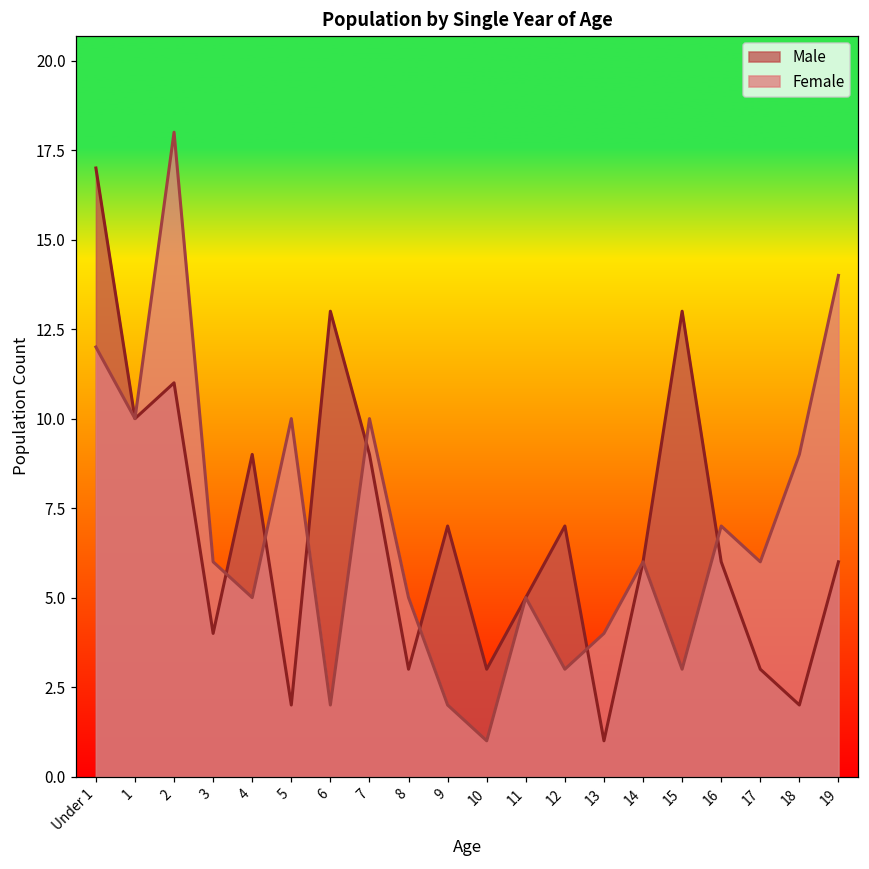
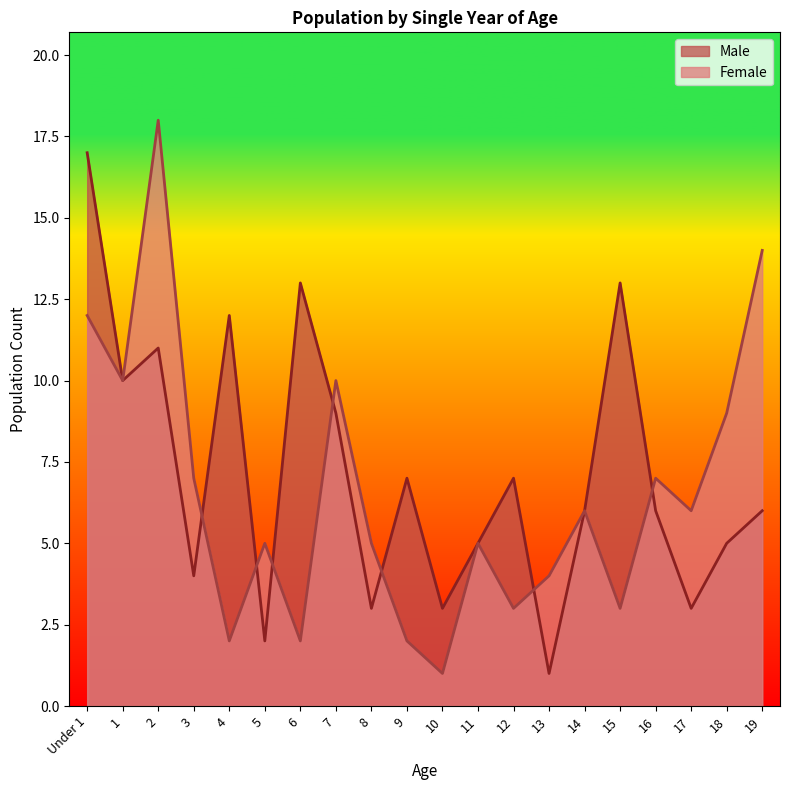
Female, 3: 6 -> 7
Male, 4: 9 -> 12
Female, 4: 5 -> 2
Female, 5: 10 -> 5
Male, 18: 2 -> 5
